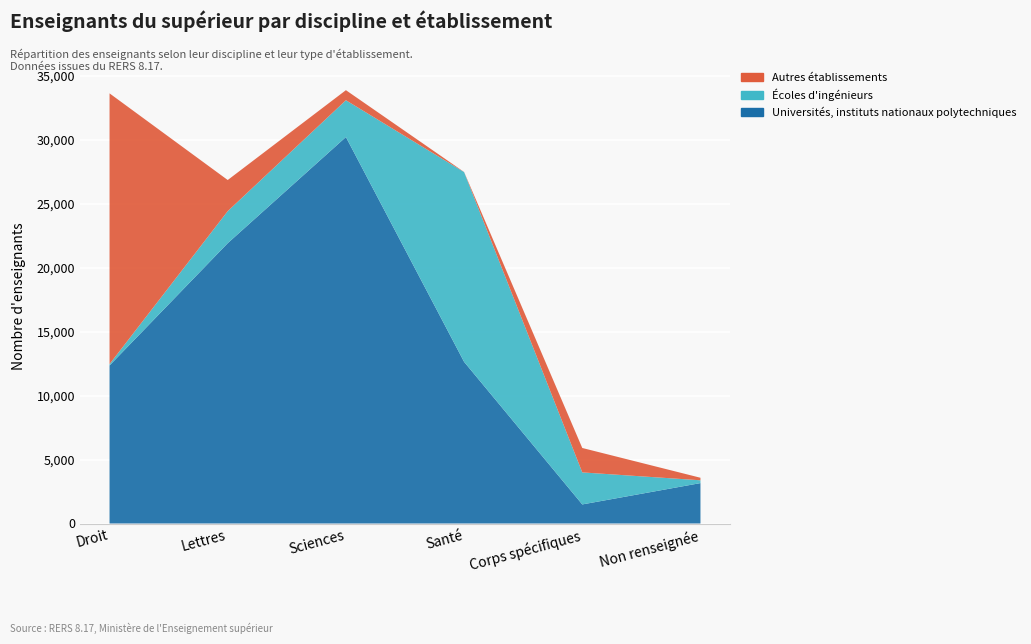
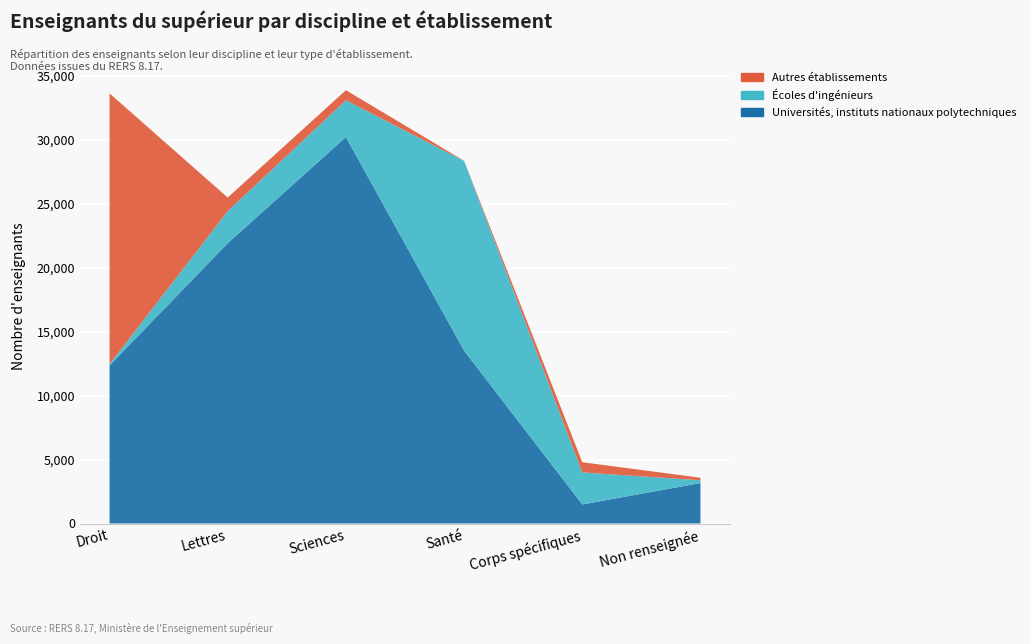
Autres établissements, Lettres: 2,400 -> 1,100
Universités, instituts nationaux polytechniques, Santé: 12,600 -> 13,500
Autres établissements, Corps spécifiques: 1,900 -> 800
